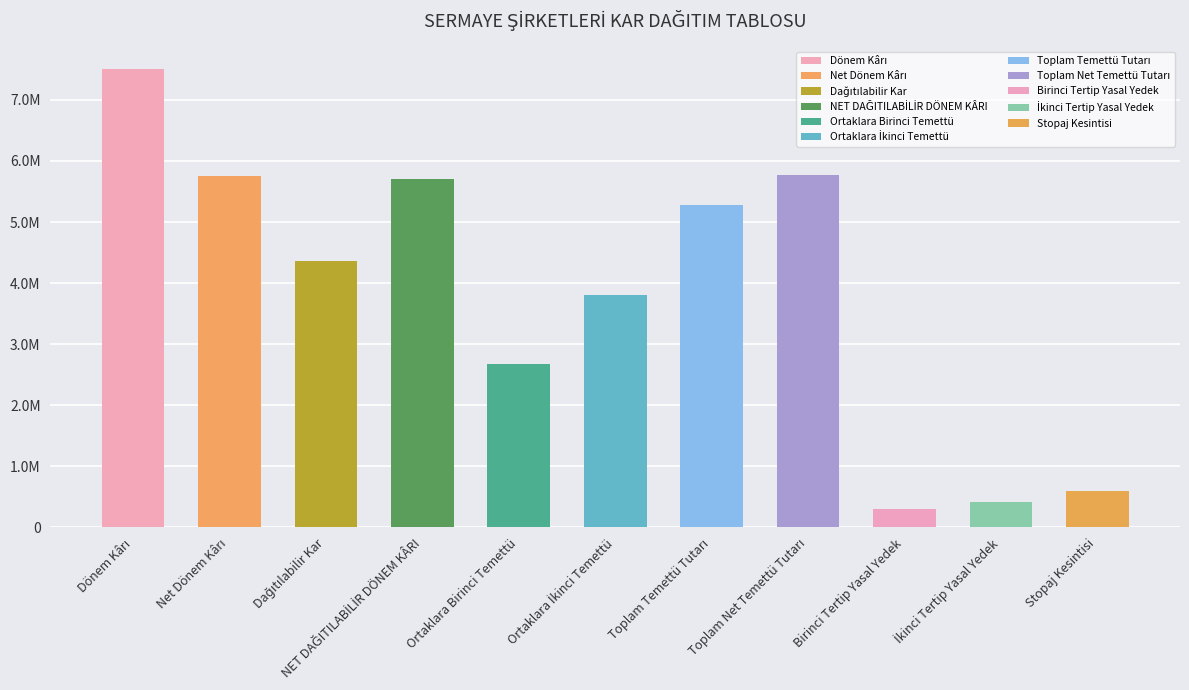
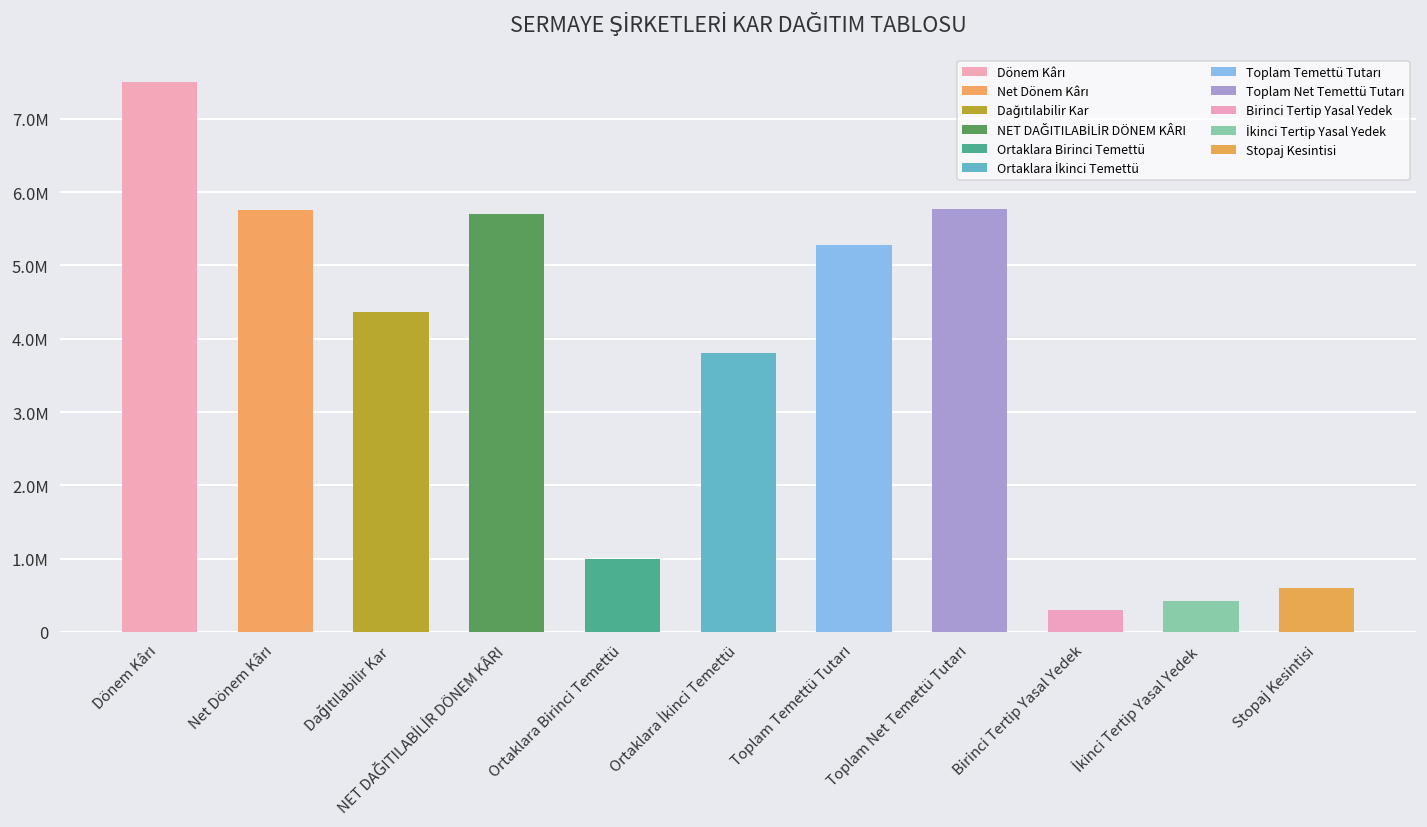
Ortaklara Birinci Temettü: 2700000 -> 1000000
